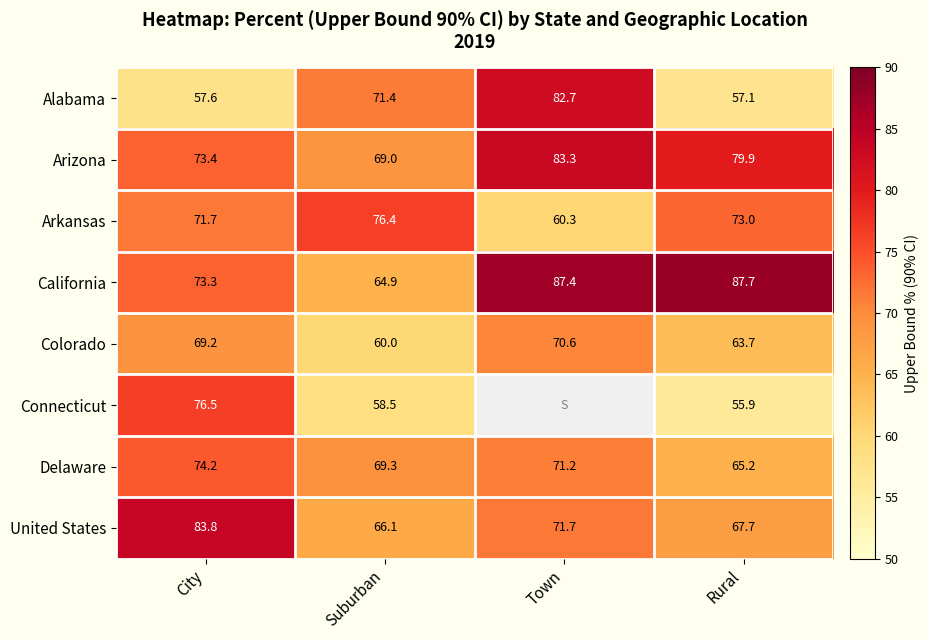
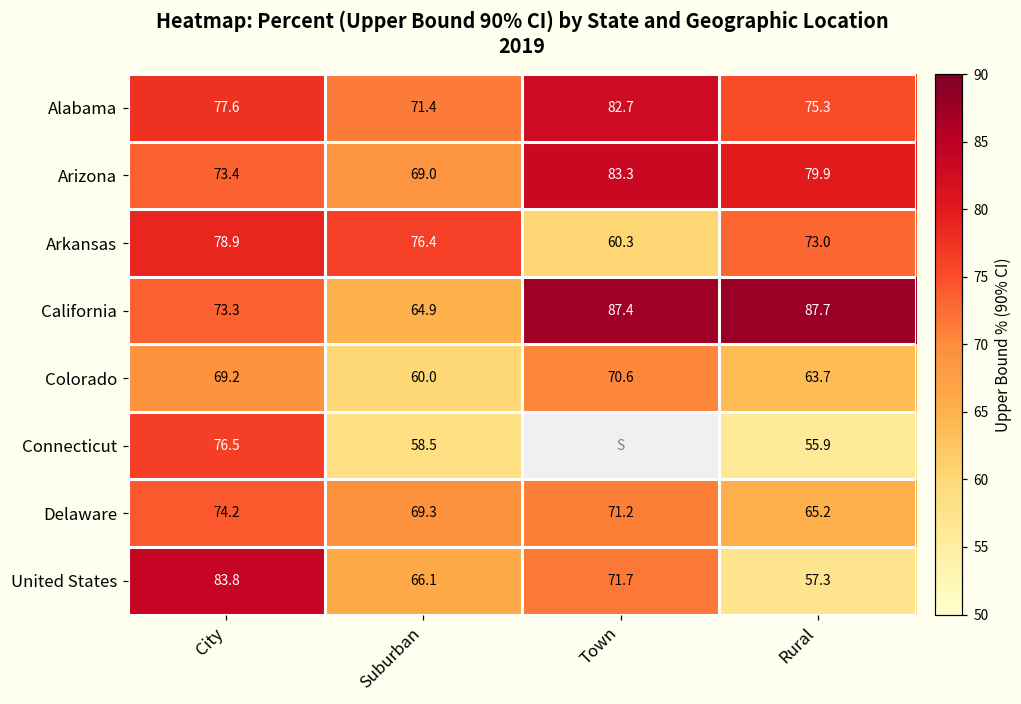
Alabama, City: 57.6 -> 77.6
Alabama, Rural: 57.1 -> 75.3
Arkansas, City: 71.7 -> 78.9
United States, Rural: 67.7 -> 57.3
